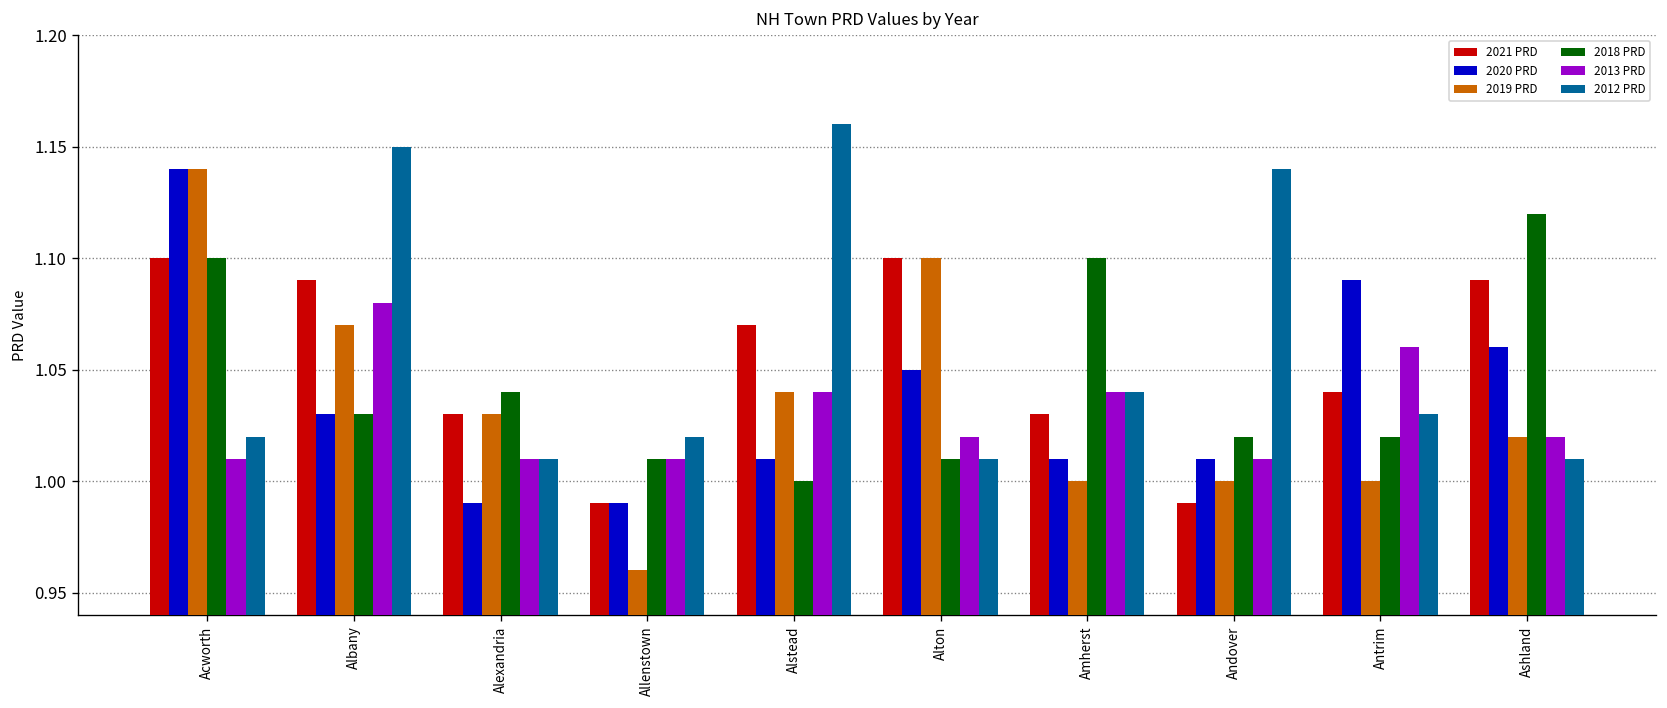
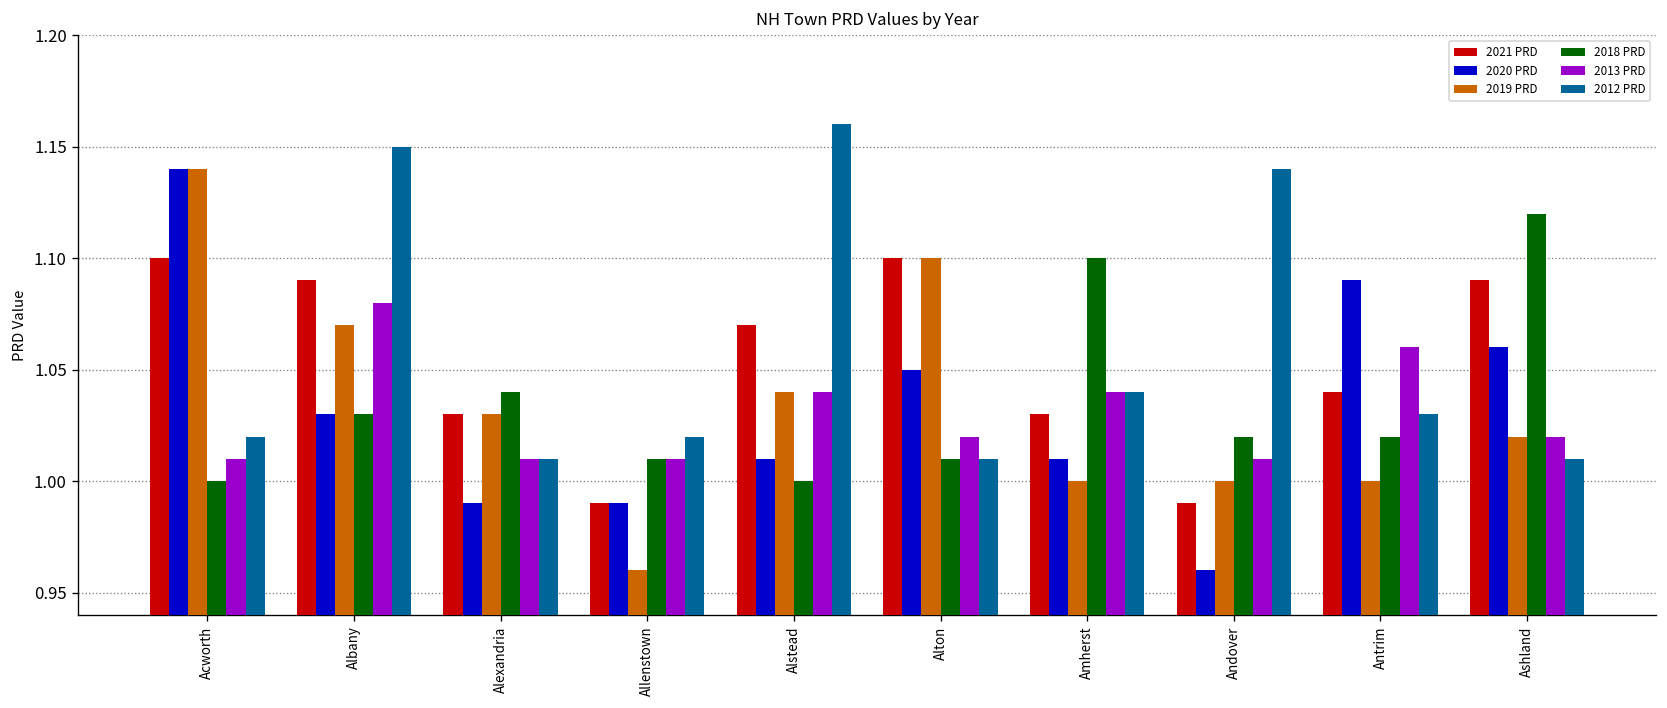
2018 PRD, Acworth: 1.1 -> 1.0
2020 PRD, Andover: 1.01 -> 0.96
